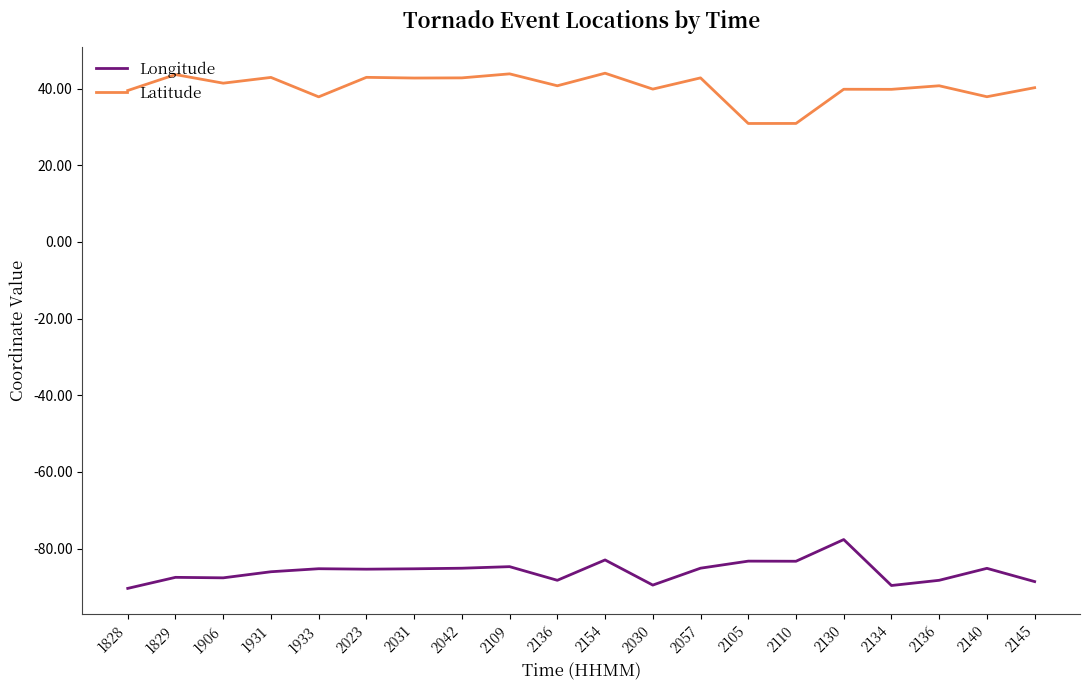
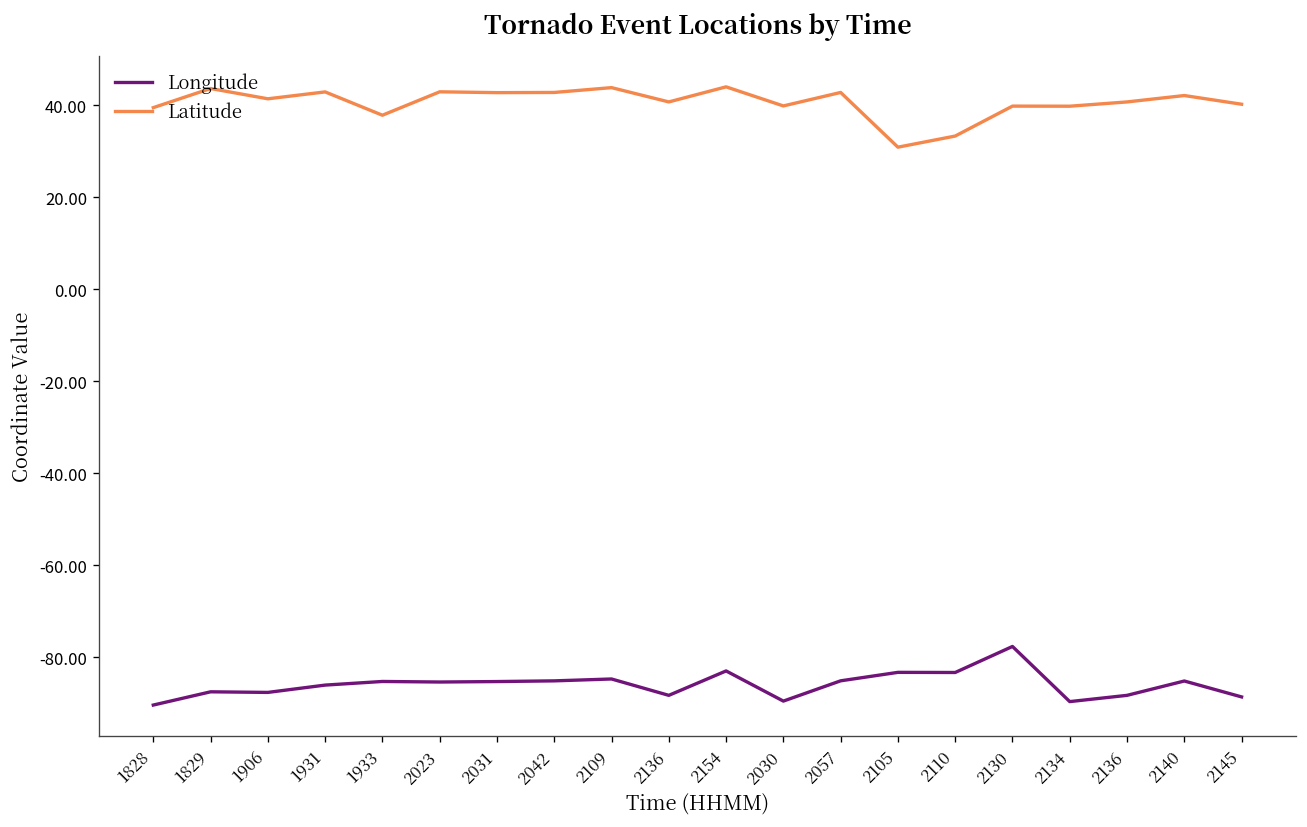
Latitude, 2110: 31 -> 33
Latitude, 2140: 38 -> 42
